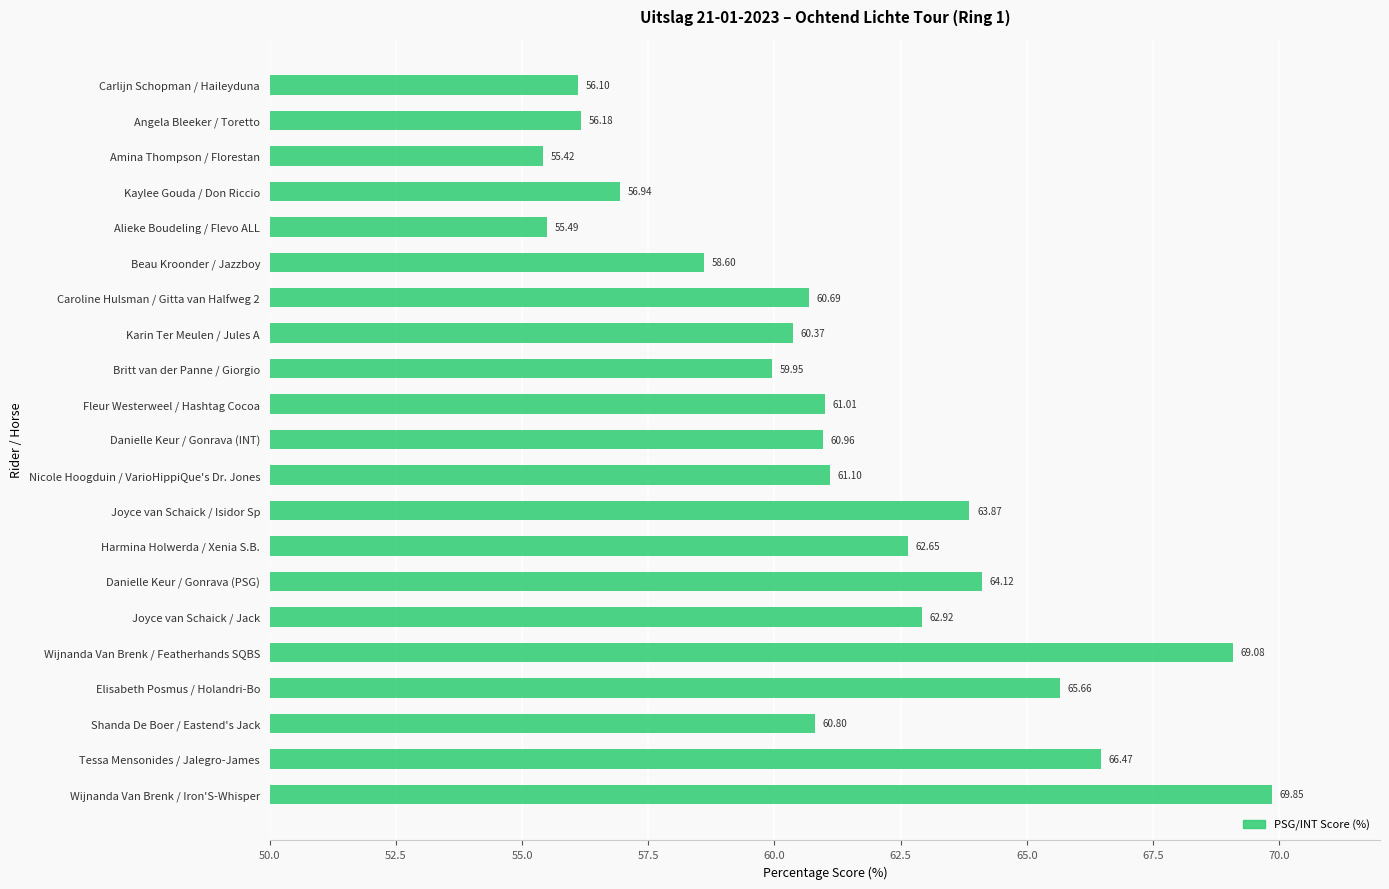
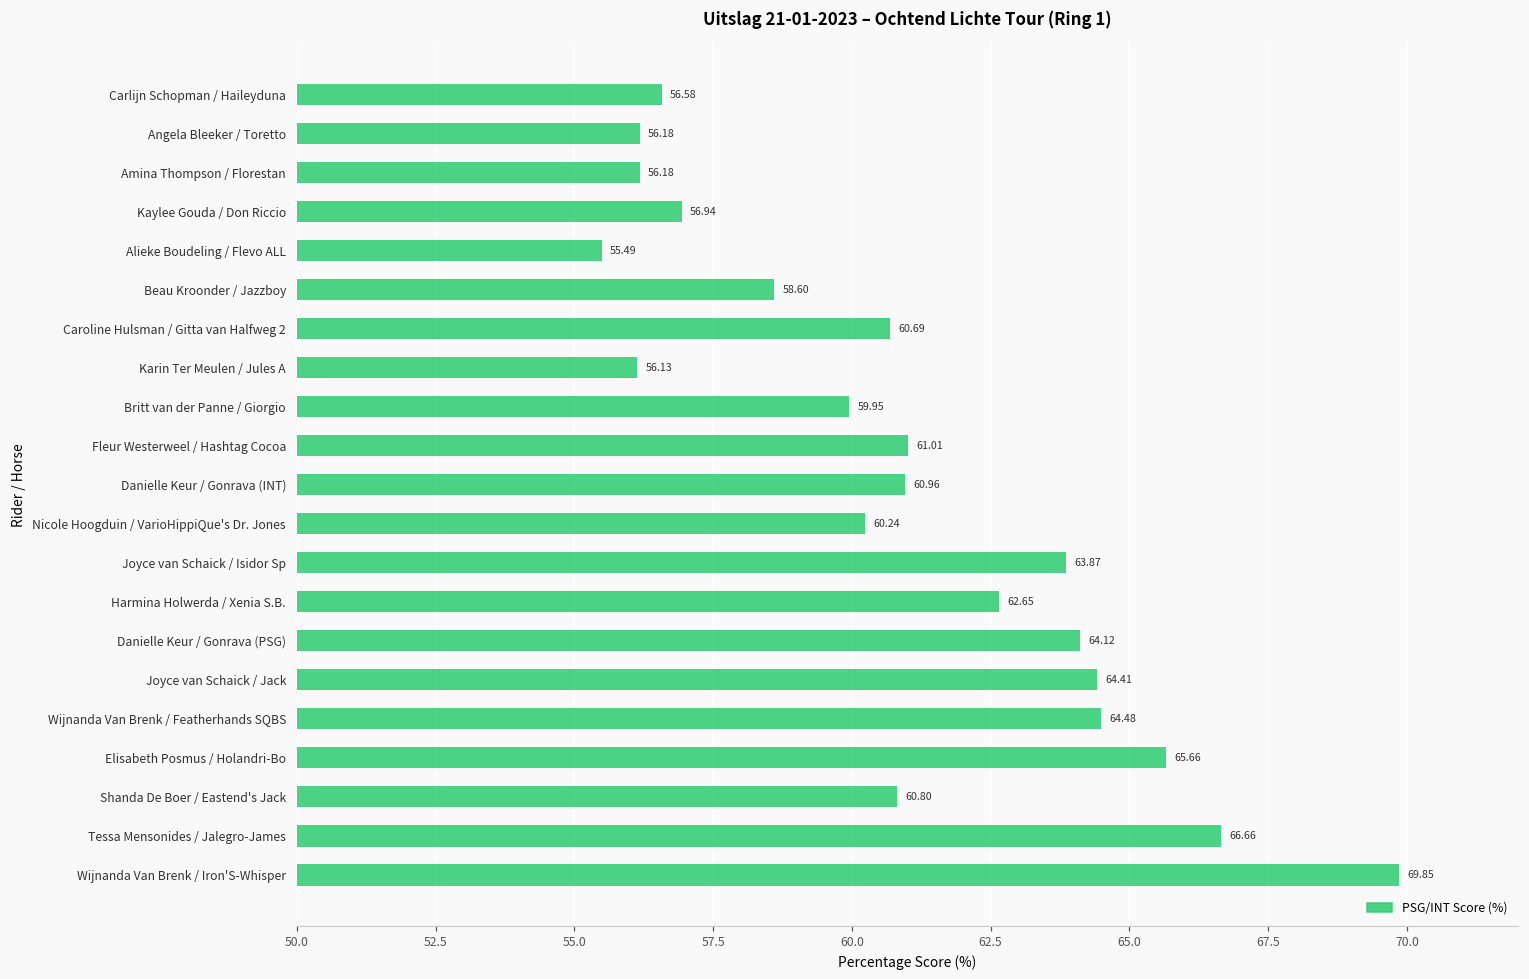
Carlijn Schopman / Haileyduna: 56.10 -> 56.58
Amina Thompson / Florestan: 55.42 -> 56.18
Karin Ter Meulen / Jules A: 60.37 -> 56.13
Nicole Hoogduin / VarioHippiQue's Dr. Jones: 61.10 -> 60.24
Joyce van Schaick / Jack: 62.92 -> 64.41
Wijnanda Van Brenk / Featherhands SQBS: 69.08 -> 64.48
Tessa Mensonides / Jalegro-James: 66.47 -> 66.66
